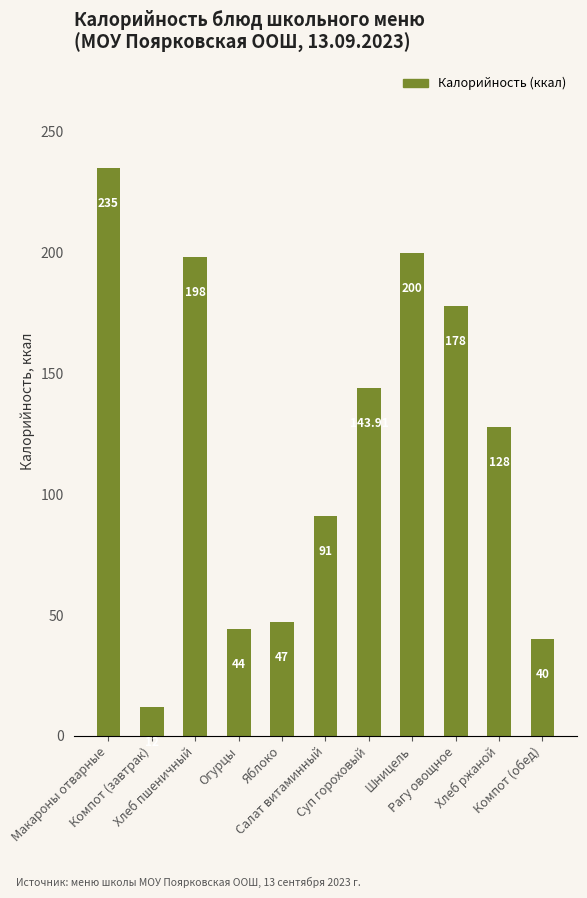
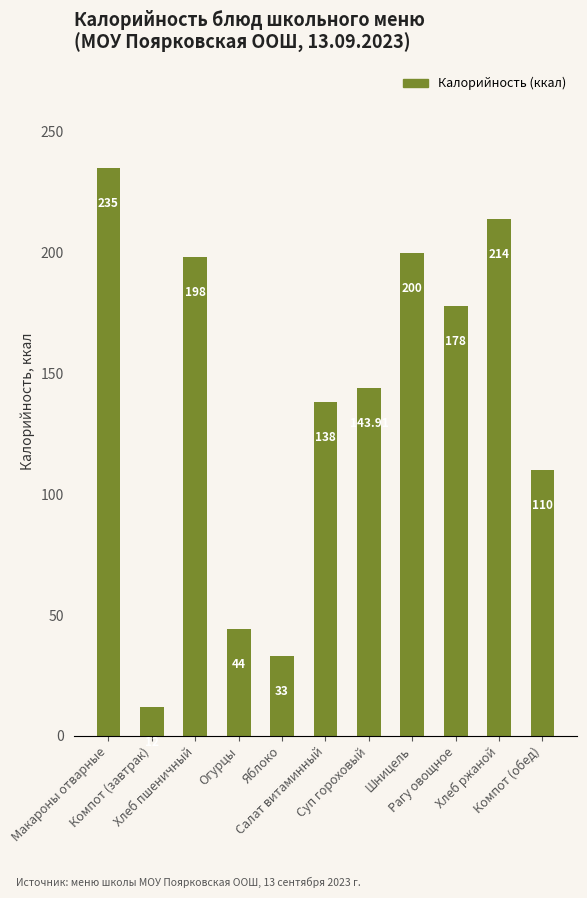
Яблоко: 47 -> 33
Салат витаминный: 91 -> 138
Хлеб ржаной: 128 -> 214
Компот (обед): 40 -> 110
